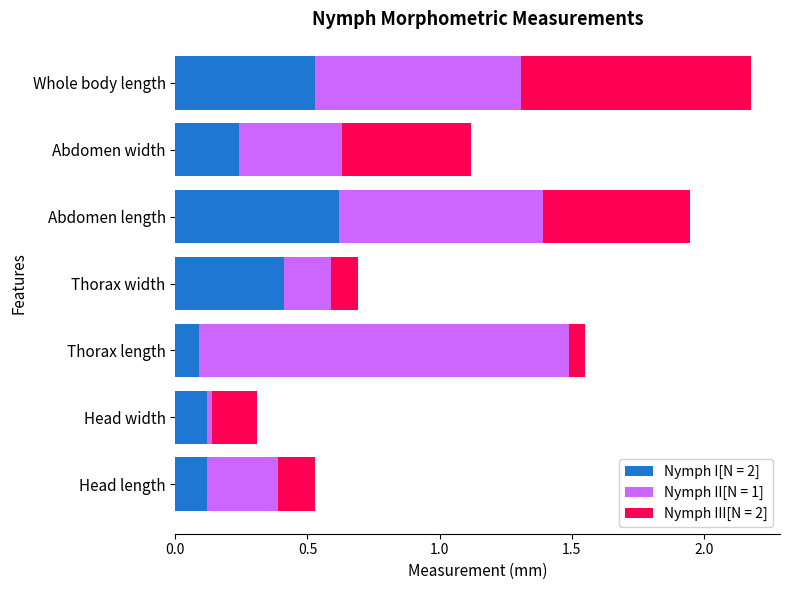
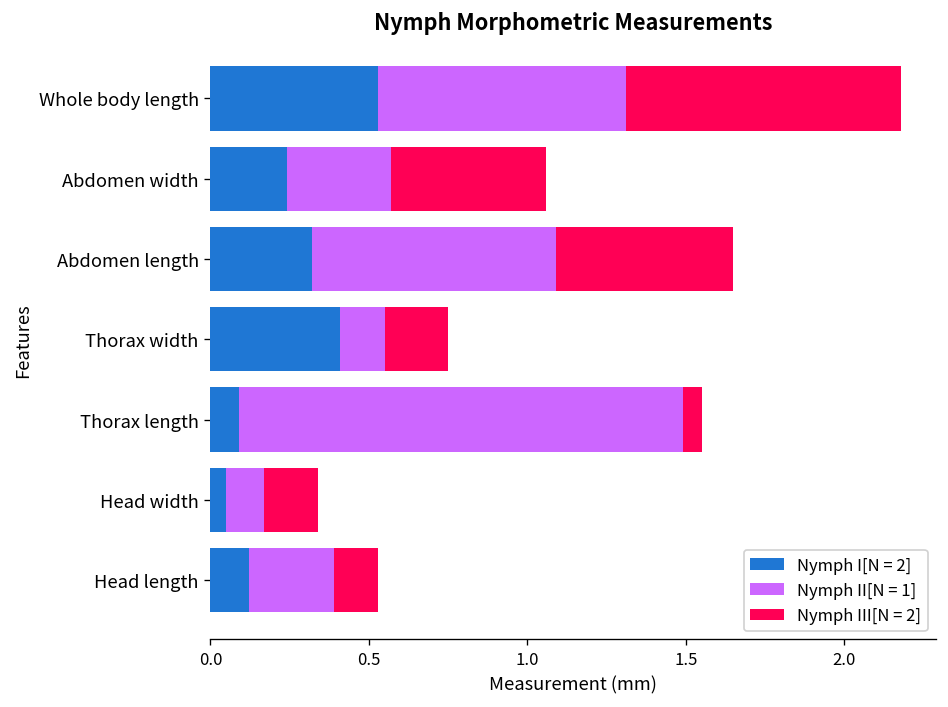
Nymph II[N = 1], Abdomen width: 0.39 -> 0.33
Nymph I[N = 2], Abdomen length: 0.62 -> 0.32
Nymph II[N = 1], Thorax width: 0.18 -> 0.14
Nymph III[N = 2], Thorax width: 0.1 -> 0.2
Nymph I[N = 2], Head width: 0.12 -> 0.05
Nymph II[N = 1], Head width: 0.02 -> 0.12
